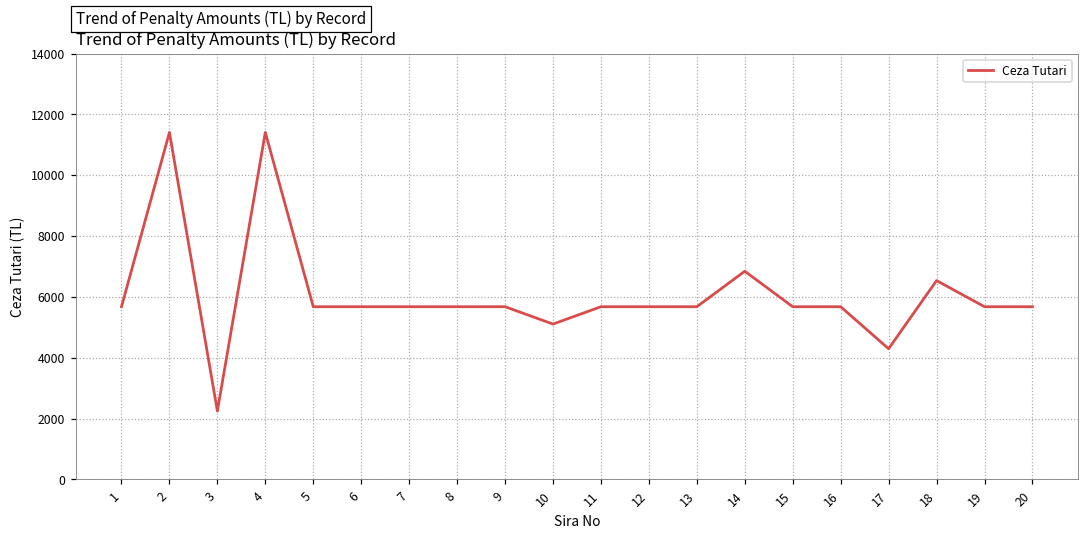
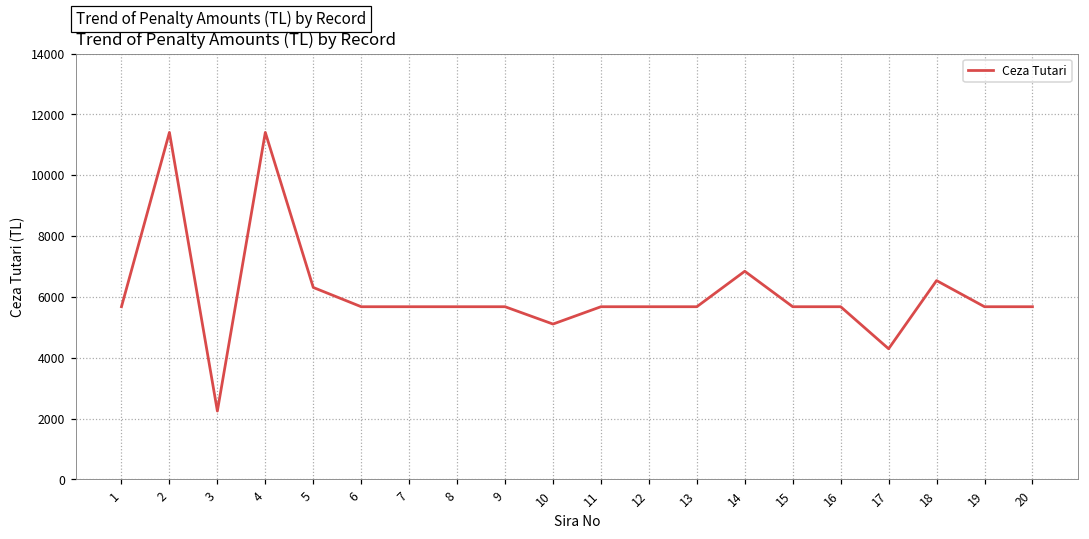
5: 5700 -> 6300
